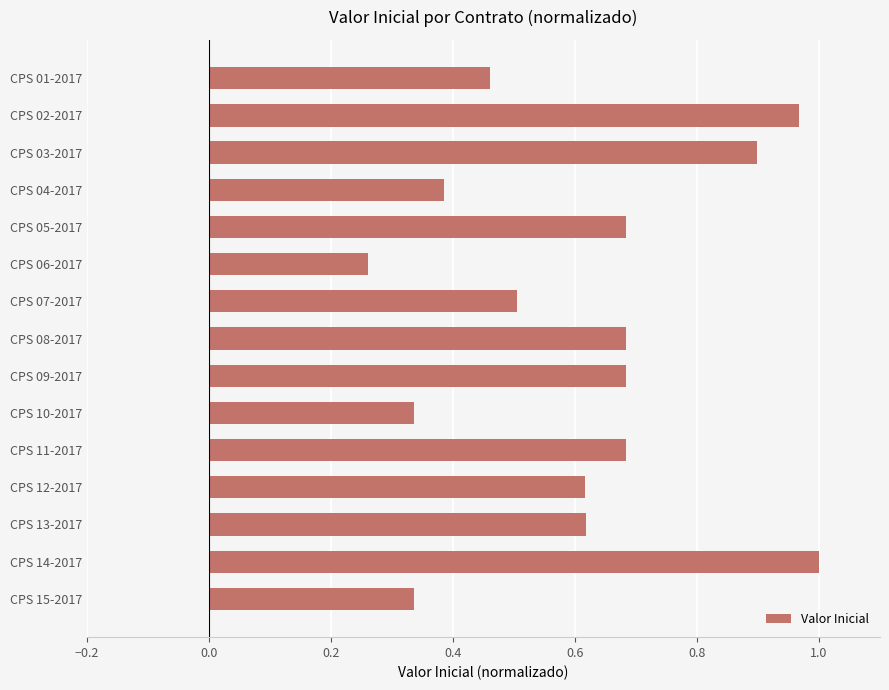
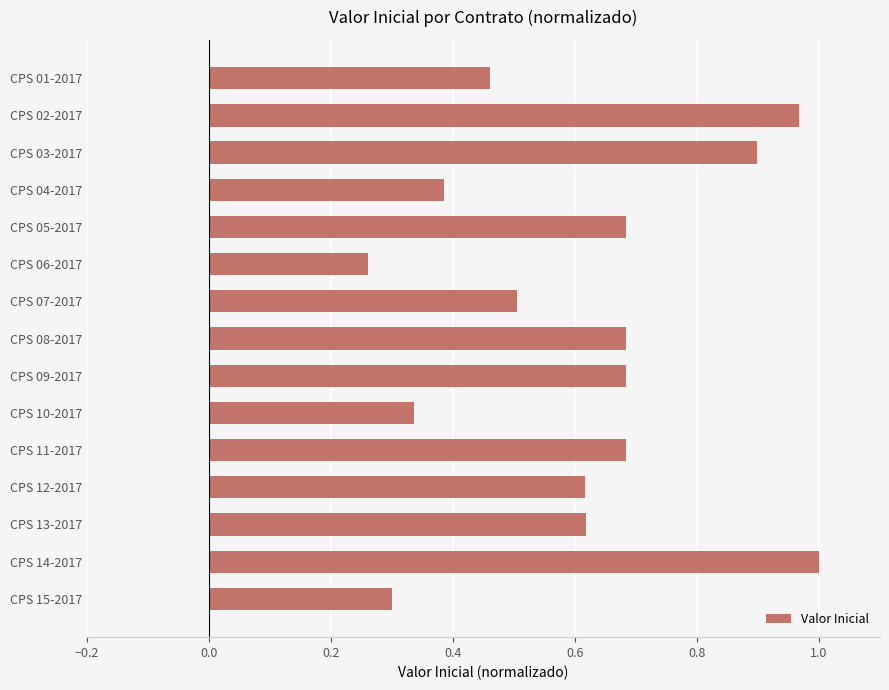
CPS 15-2017: 0.34 -> 0.30
